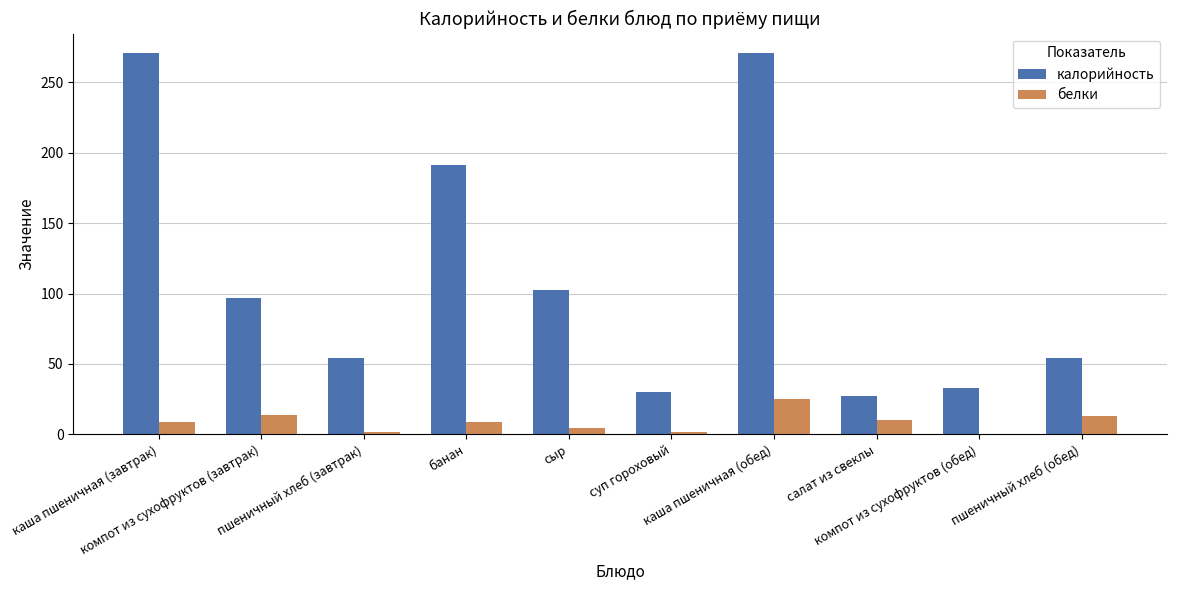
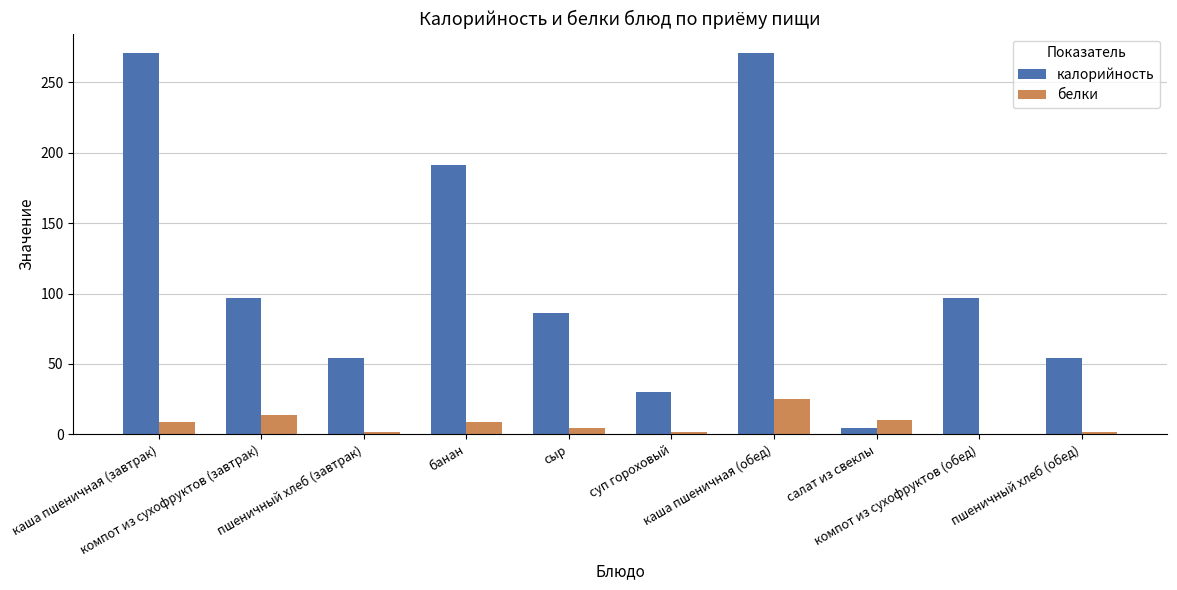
калорийность, сыр: 103 -> 86
калорийность, салат из свеклы: 27 -> 4
калорийность, компот из сухофруктов (обед): 33 -> 97
белки, пшеничный хлеб (обед): 13 -> 2
